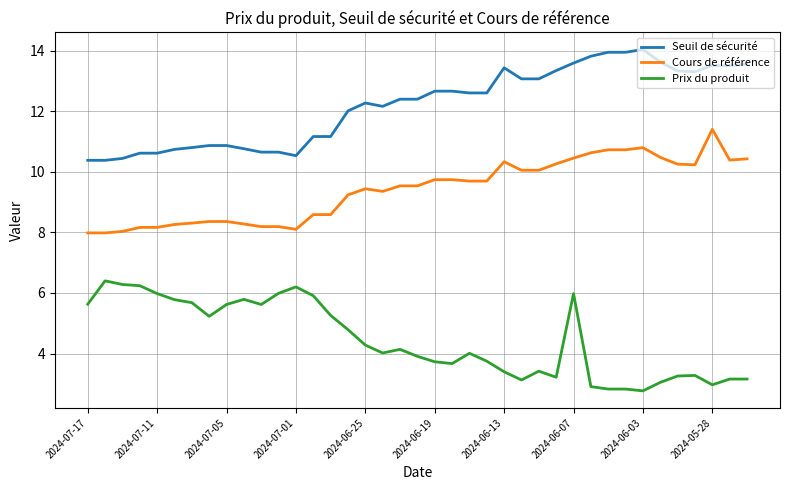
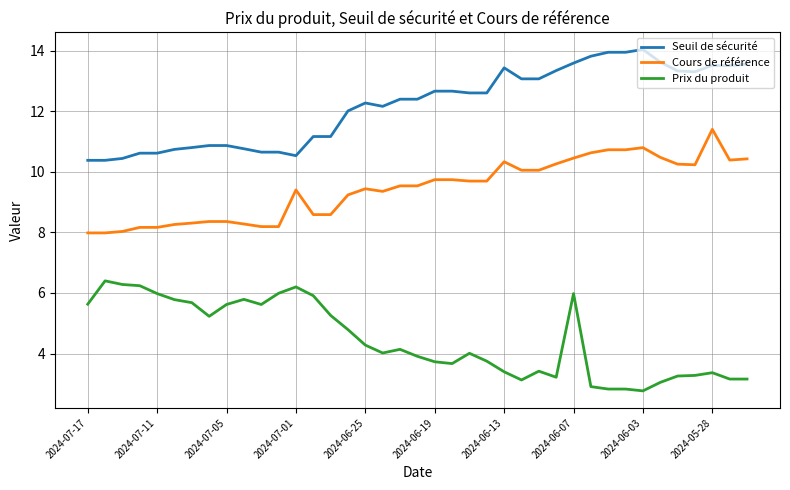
Cours de référence, 2024-07-01: 8.1 -> 9.4
Prix du produit, 2024-05-28: 3.0 -> 3.4
